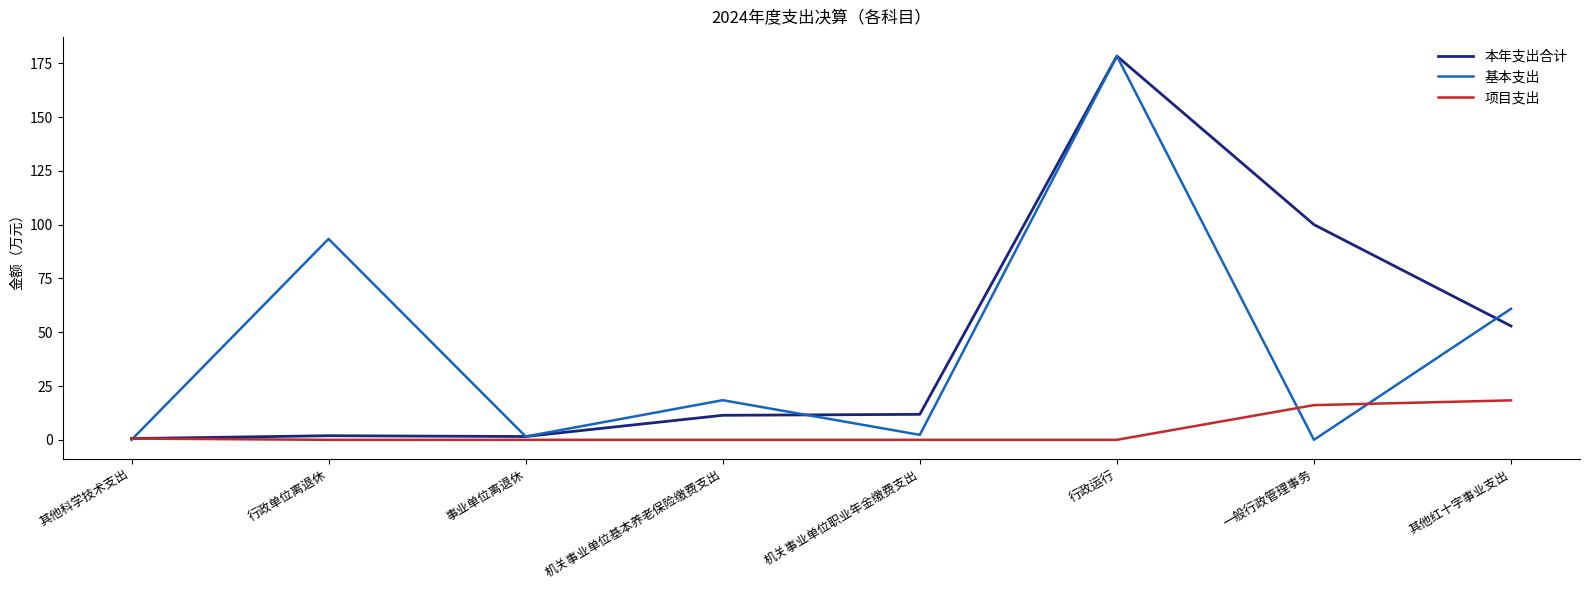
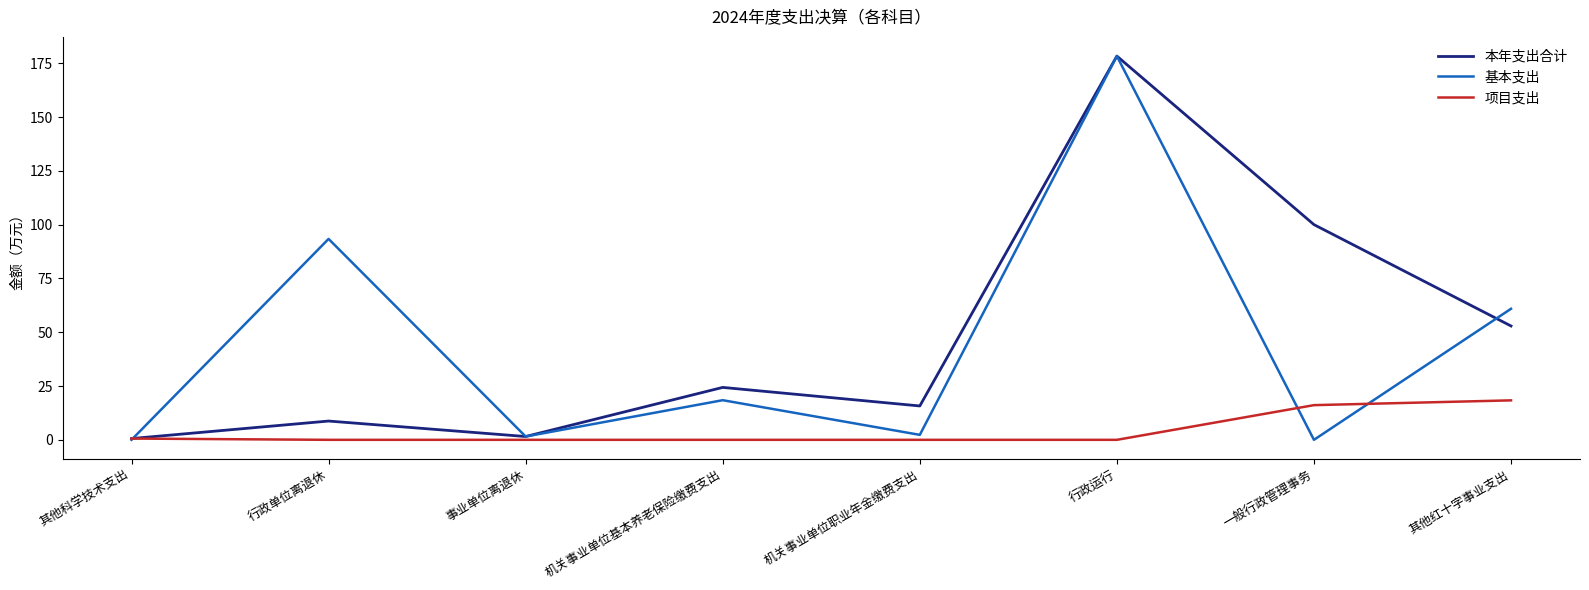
本年支出合计, 行政单位离退休: 2 -> 9
本年支出合计, 机关事业单位基本养老保险缴费支出: 11 -> 24
本年支出合计, 机关事业单位职业年金缴费支出: 12 -> 16
